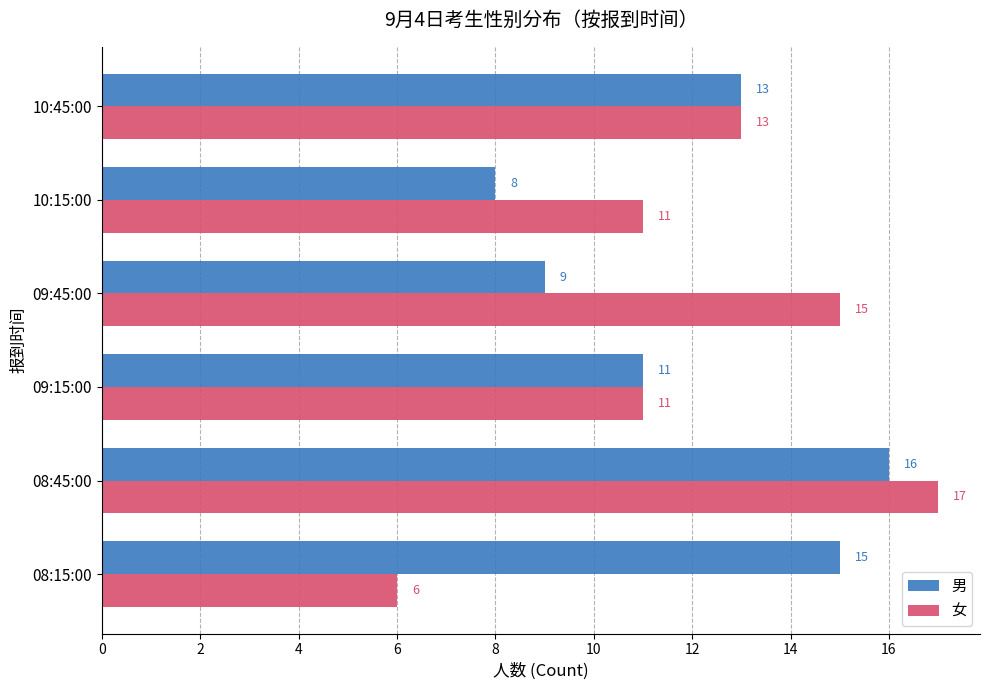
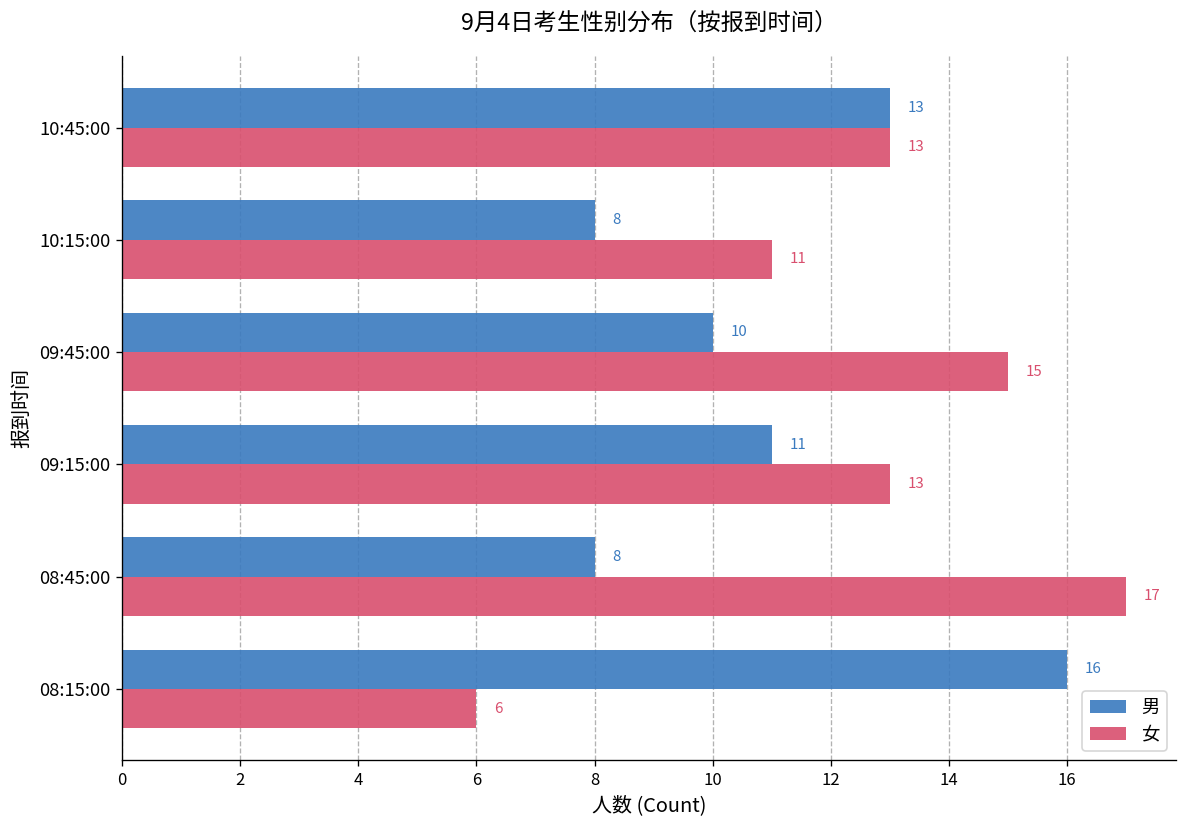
男, 09:45:00: 9 -> 10
女, 09:15:00: 11 -> 13
男, 08:45:00: 16 -> 8
男, 08:15:00: 15 -> 16
